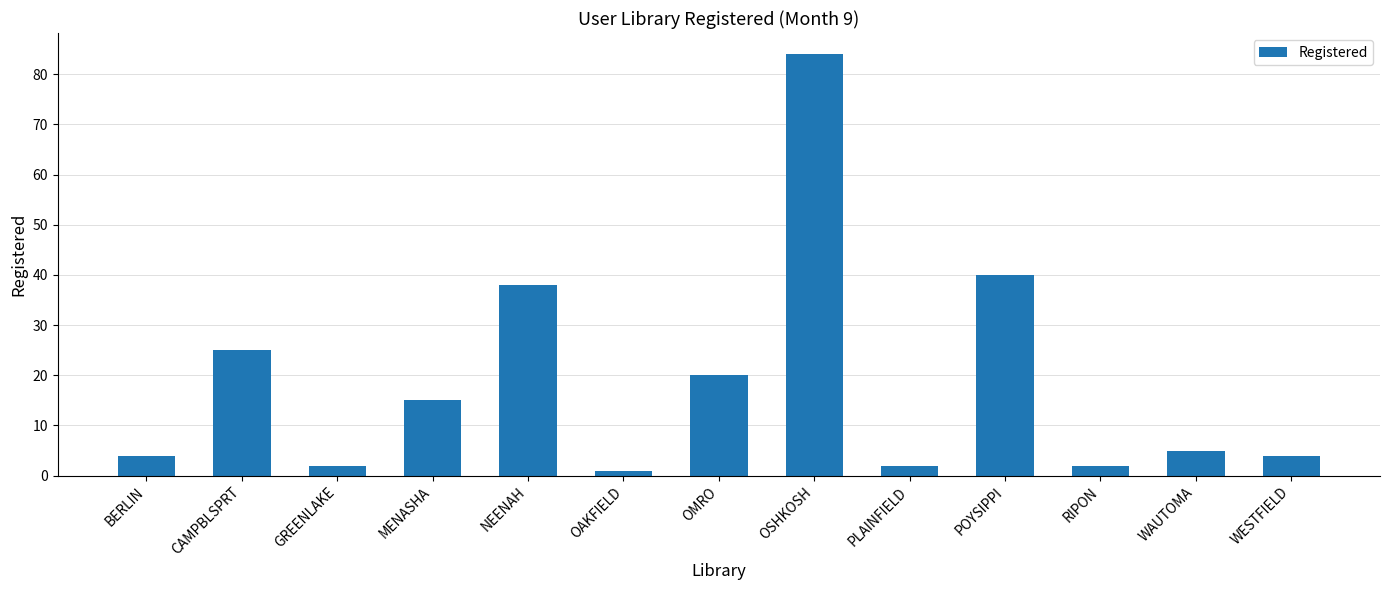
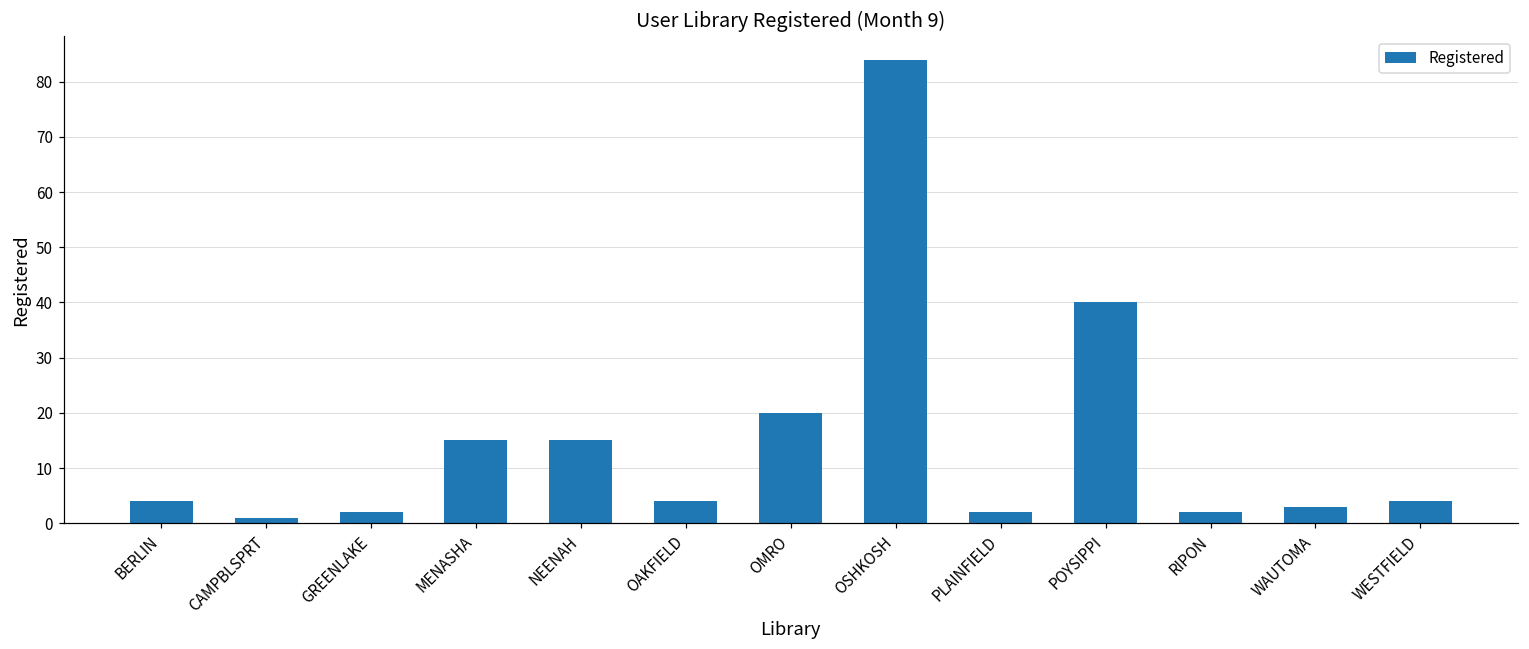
CAMPBLSPRT: 25 -> 1
NEENAH: 38 -> 15
OAKFIELD: 1 -> 4
WAUTOMA: 5 -> 3
